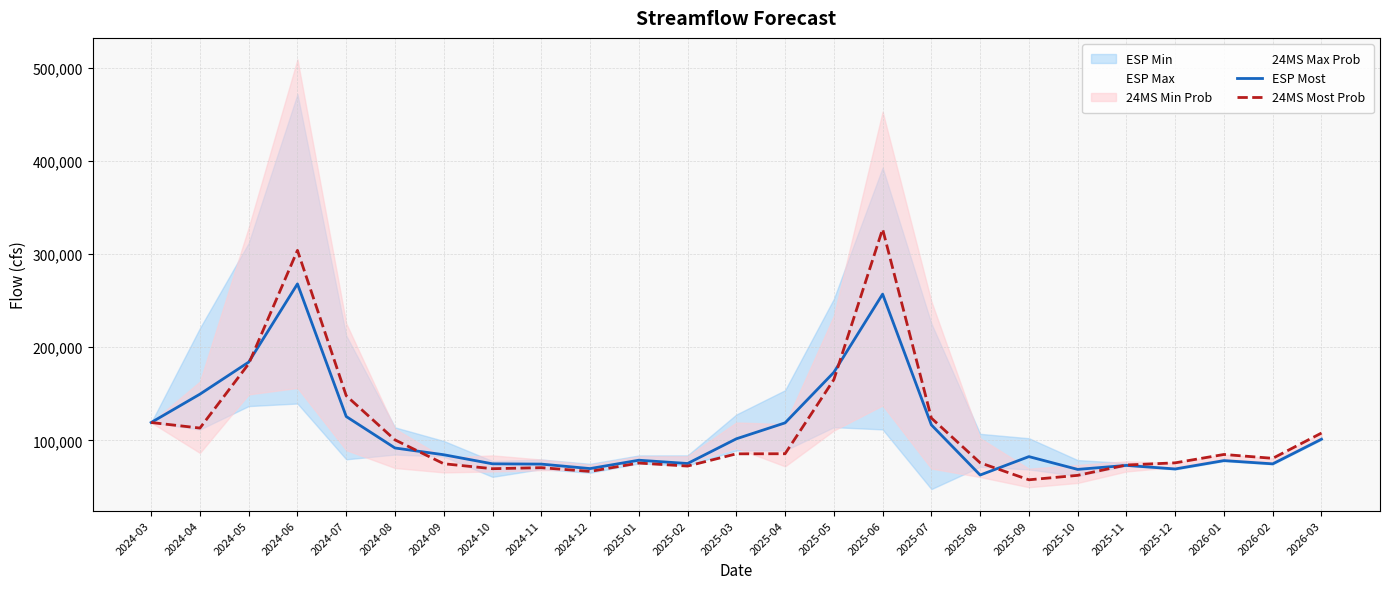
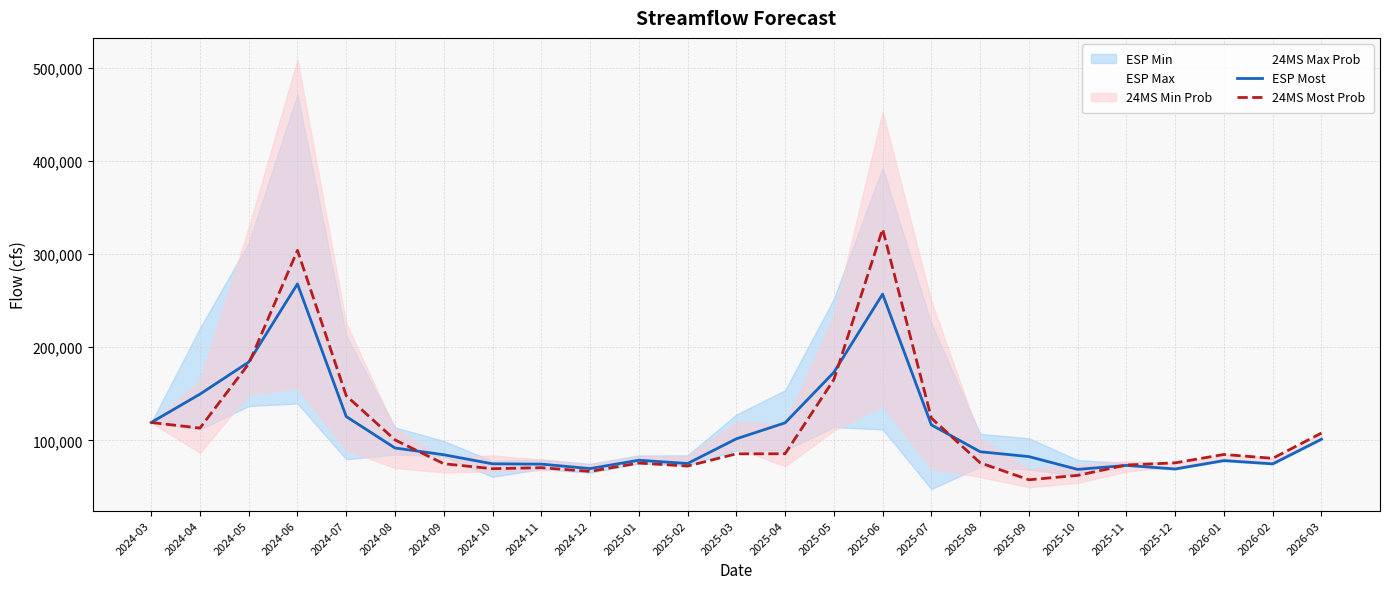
ESP Most, 2025-08: 60,000 -> 90,000
